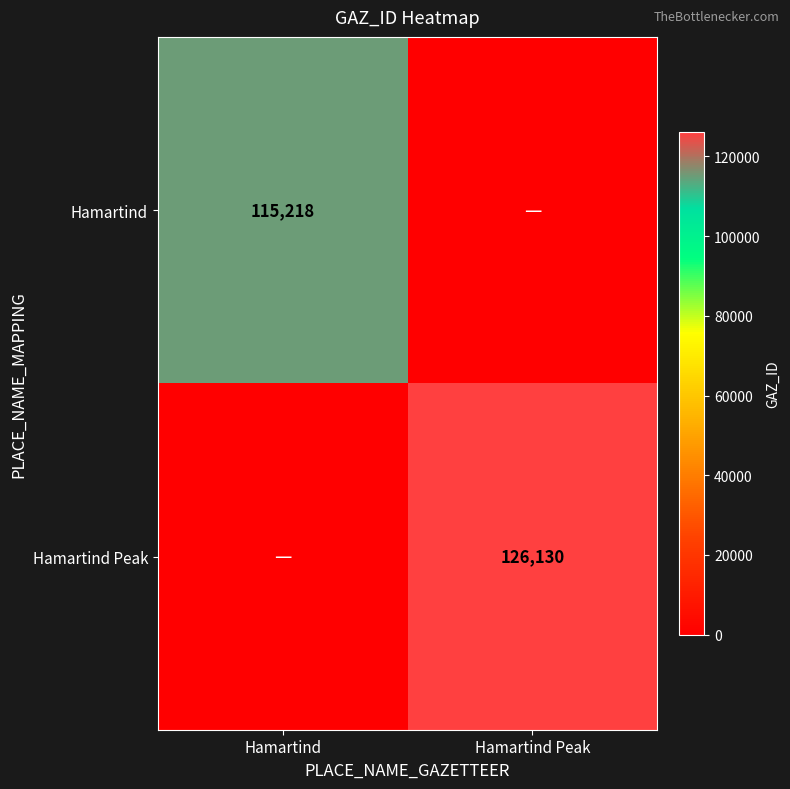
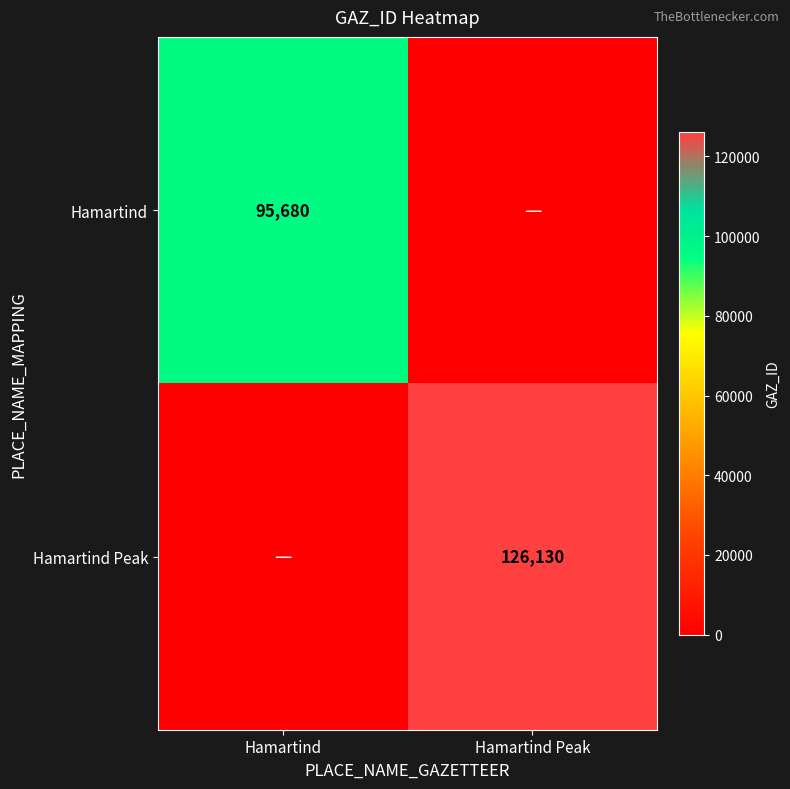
Hamartind, Hamartind: 115,218 -> 95,680
